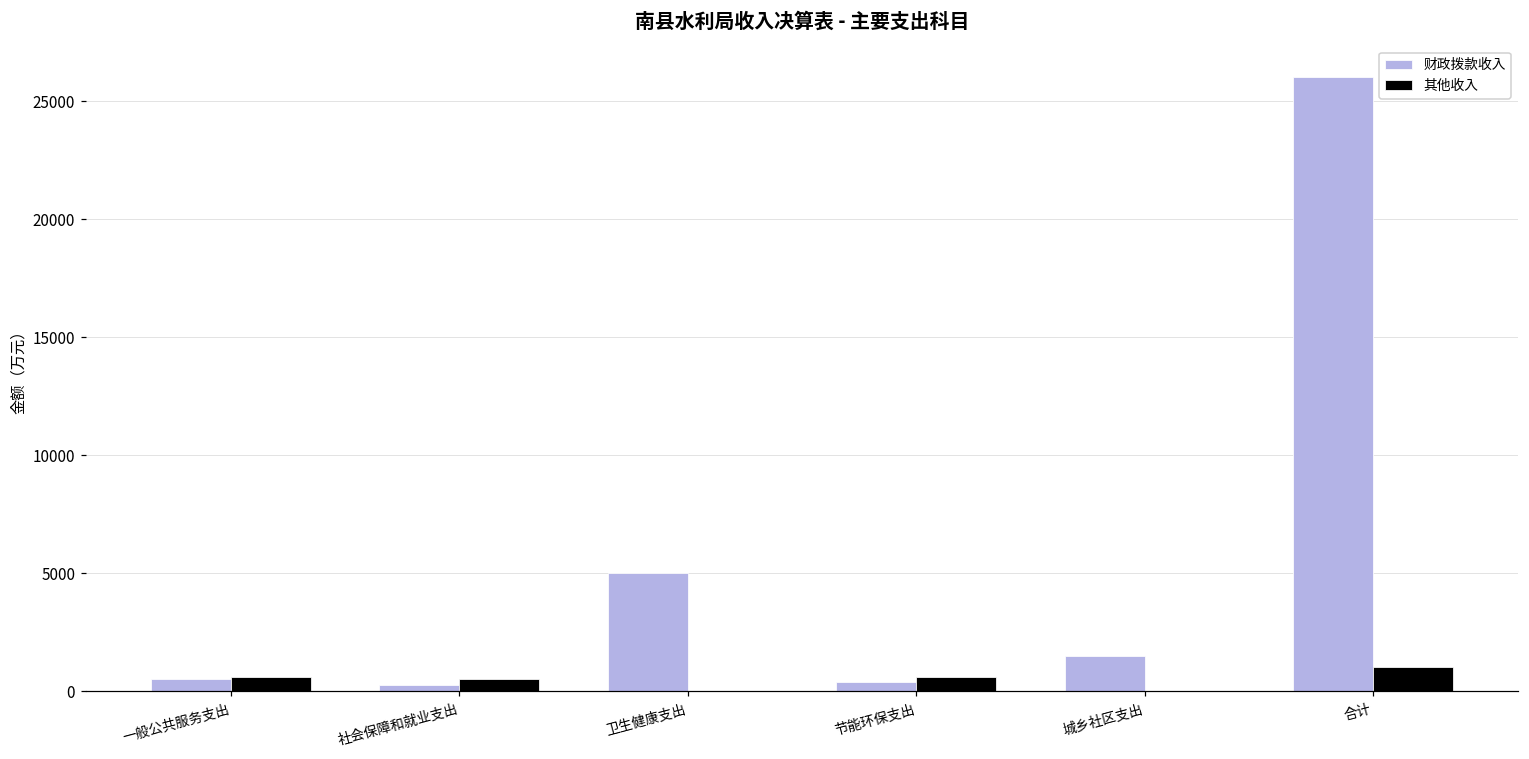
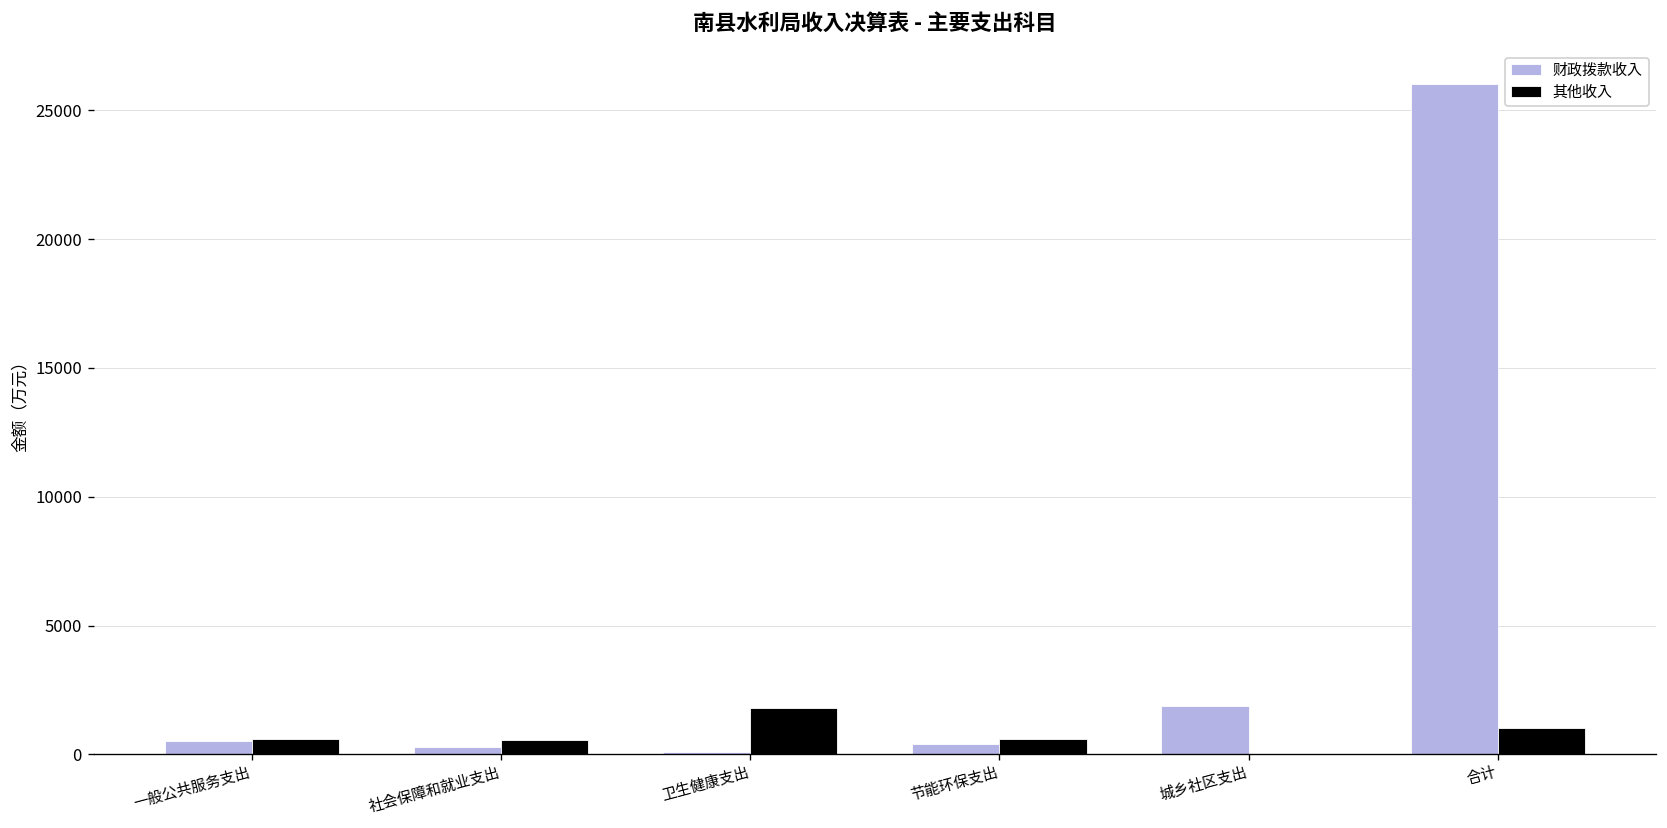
财政拨款收入, 卫生健康支出: 5000 -> 100
其他收入, 卫生健康支出: 0 -> 1800
财政拨款收入, 城乡社区支出: 1500 -> 1900
